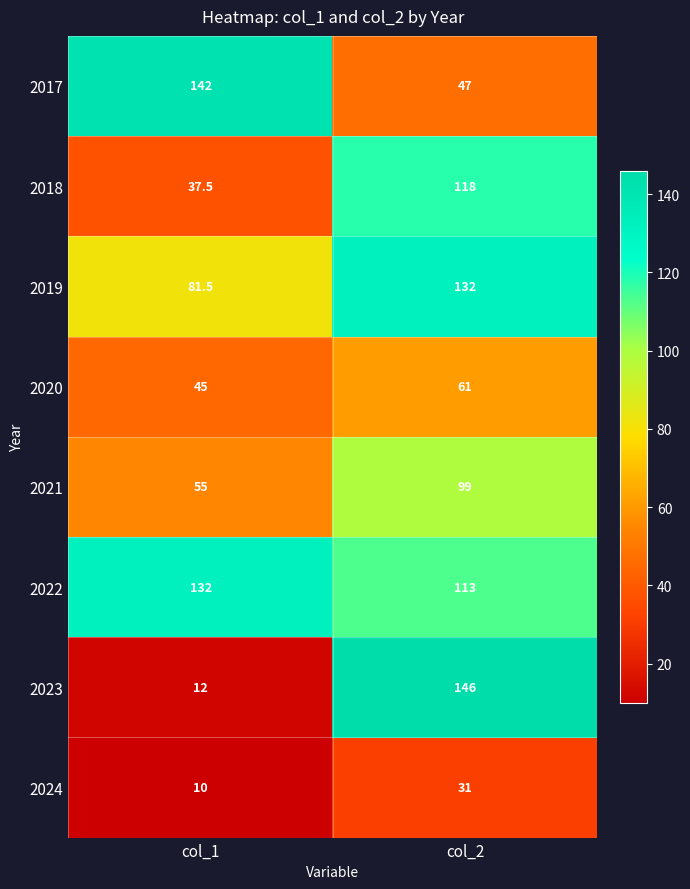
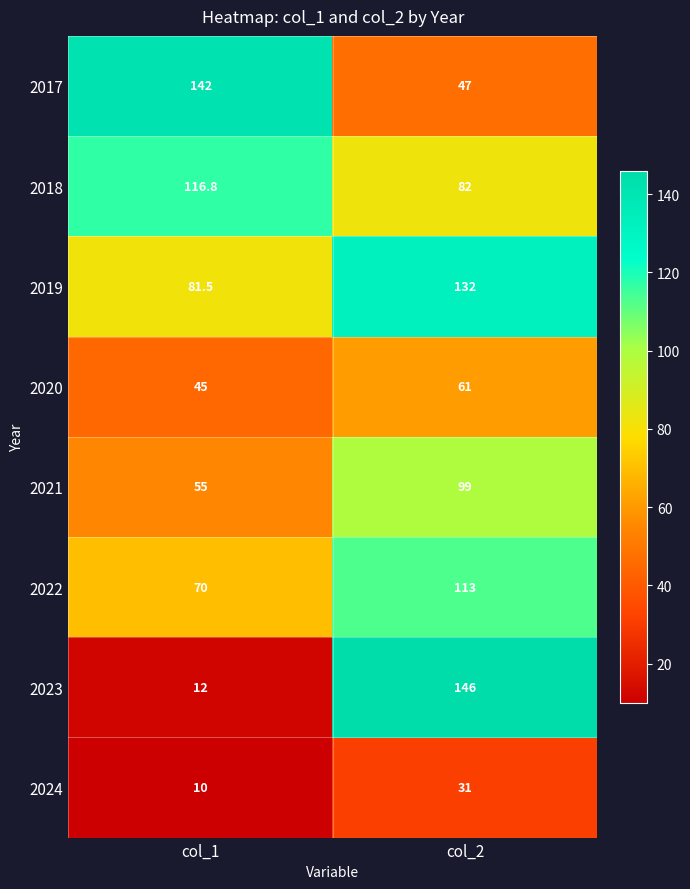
2018, col_1: 37.5 -> 116.8
2018, col_2: 118 -> 82
2022, col_1: 132 -> 70
